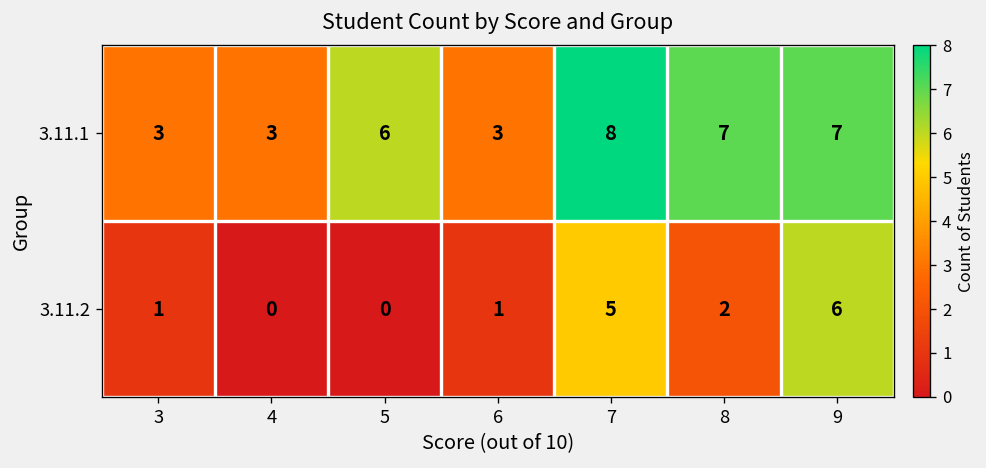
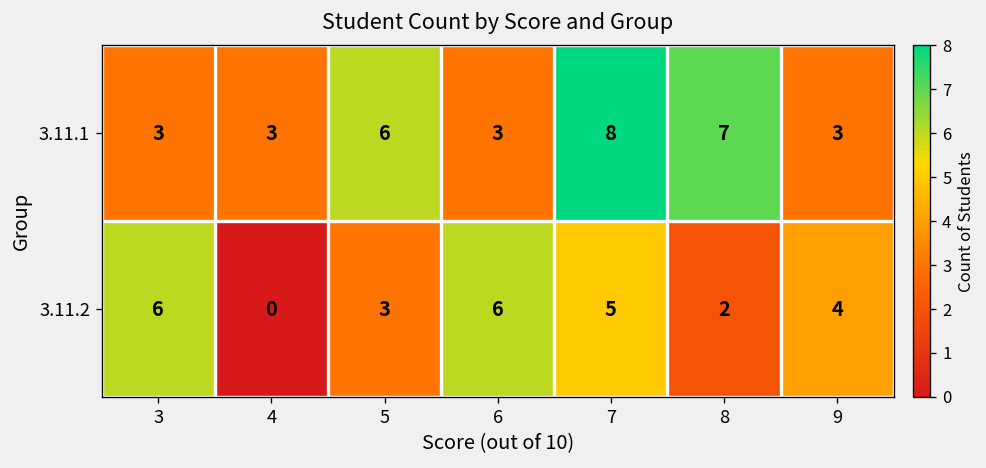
3.11.1, 9: 7 -> 3
3.11.2, 3: 1 -> 6
3.11.2, 5: 0 -> 3
3.11.2, 6: 1 -> 6
3.11.2, 9: 6 -> 4
